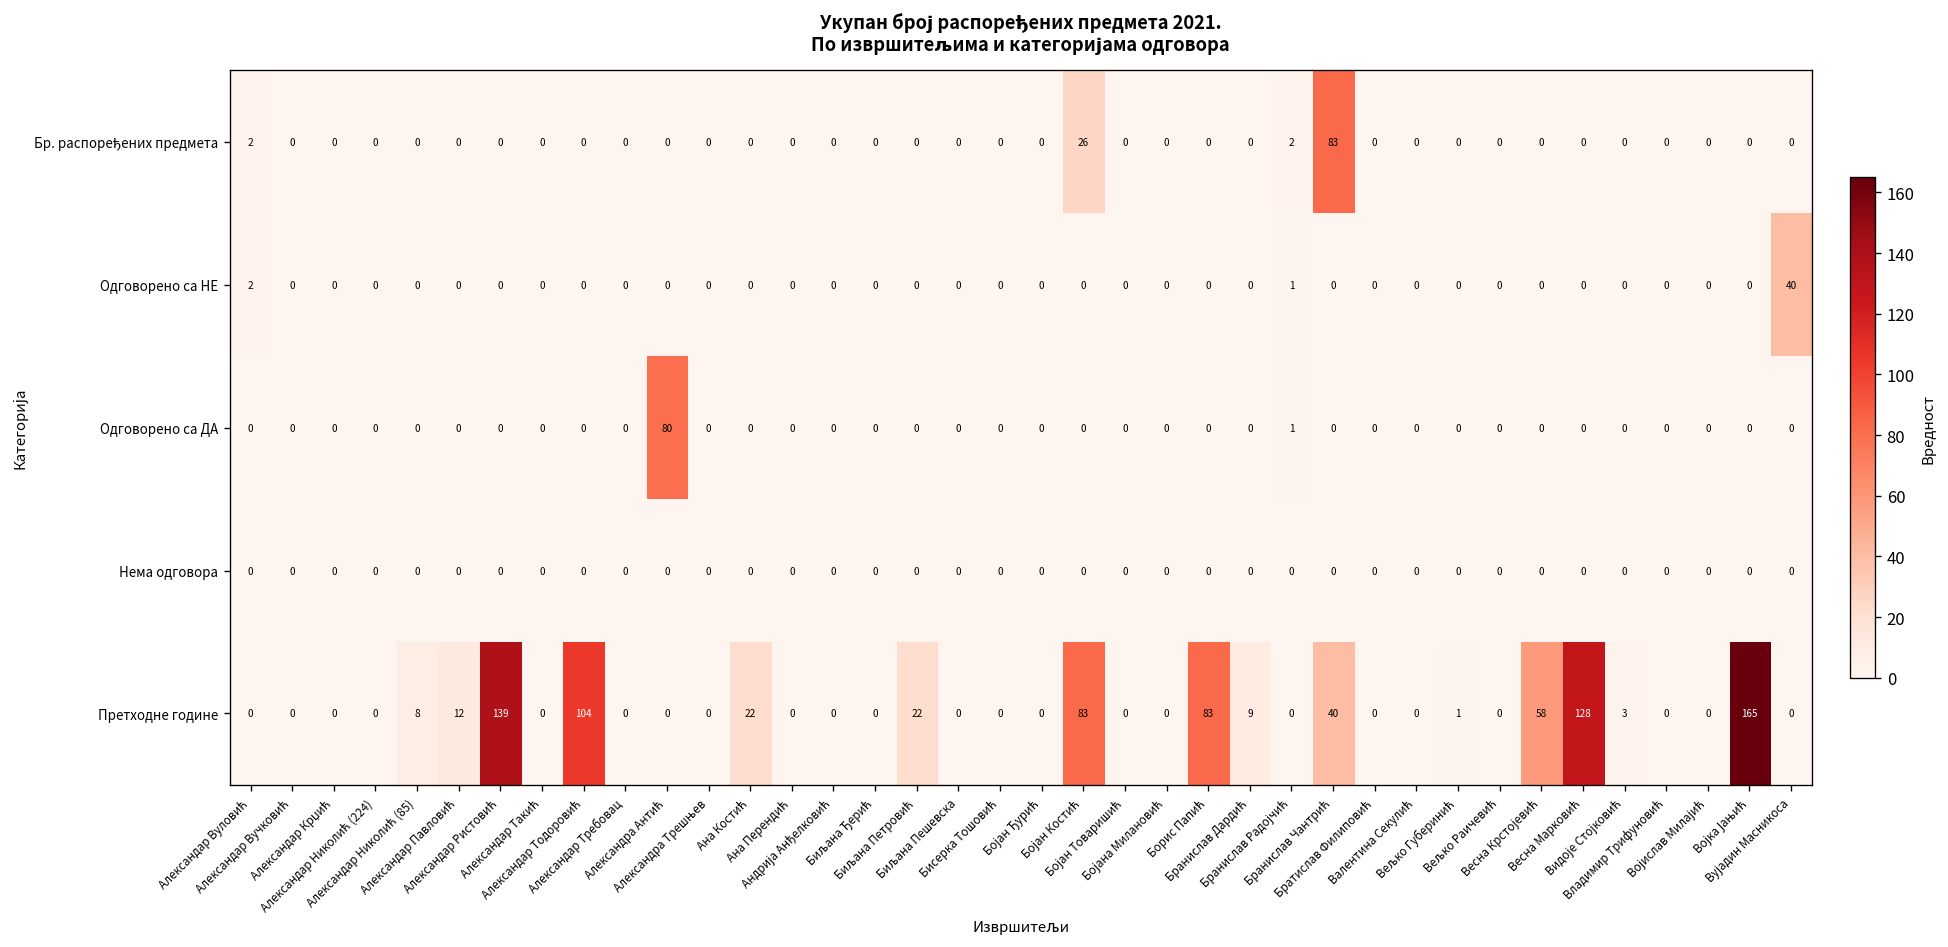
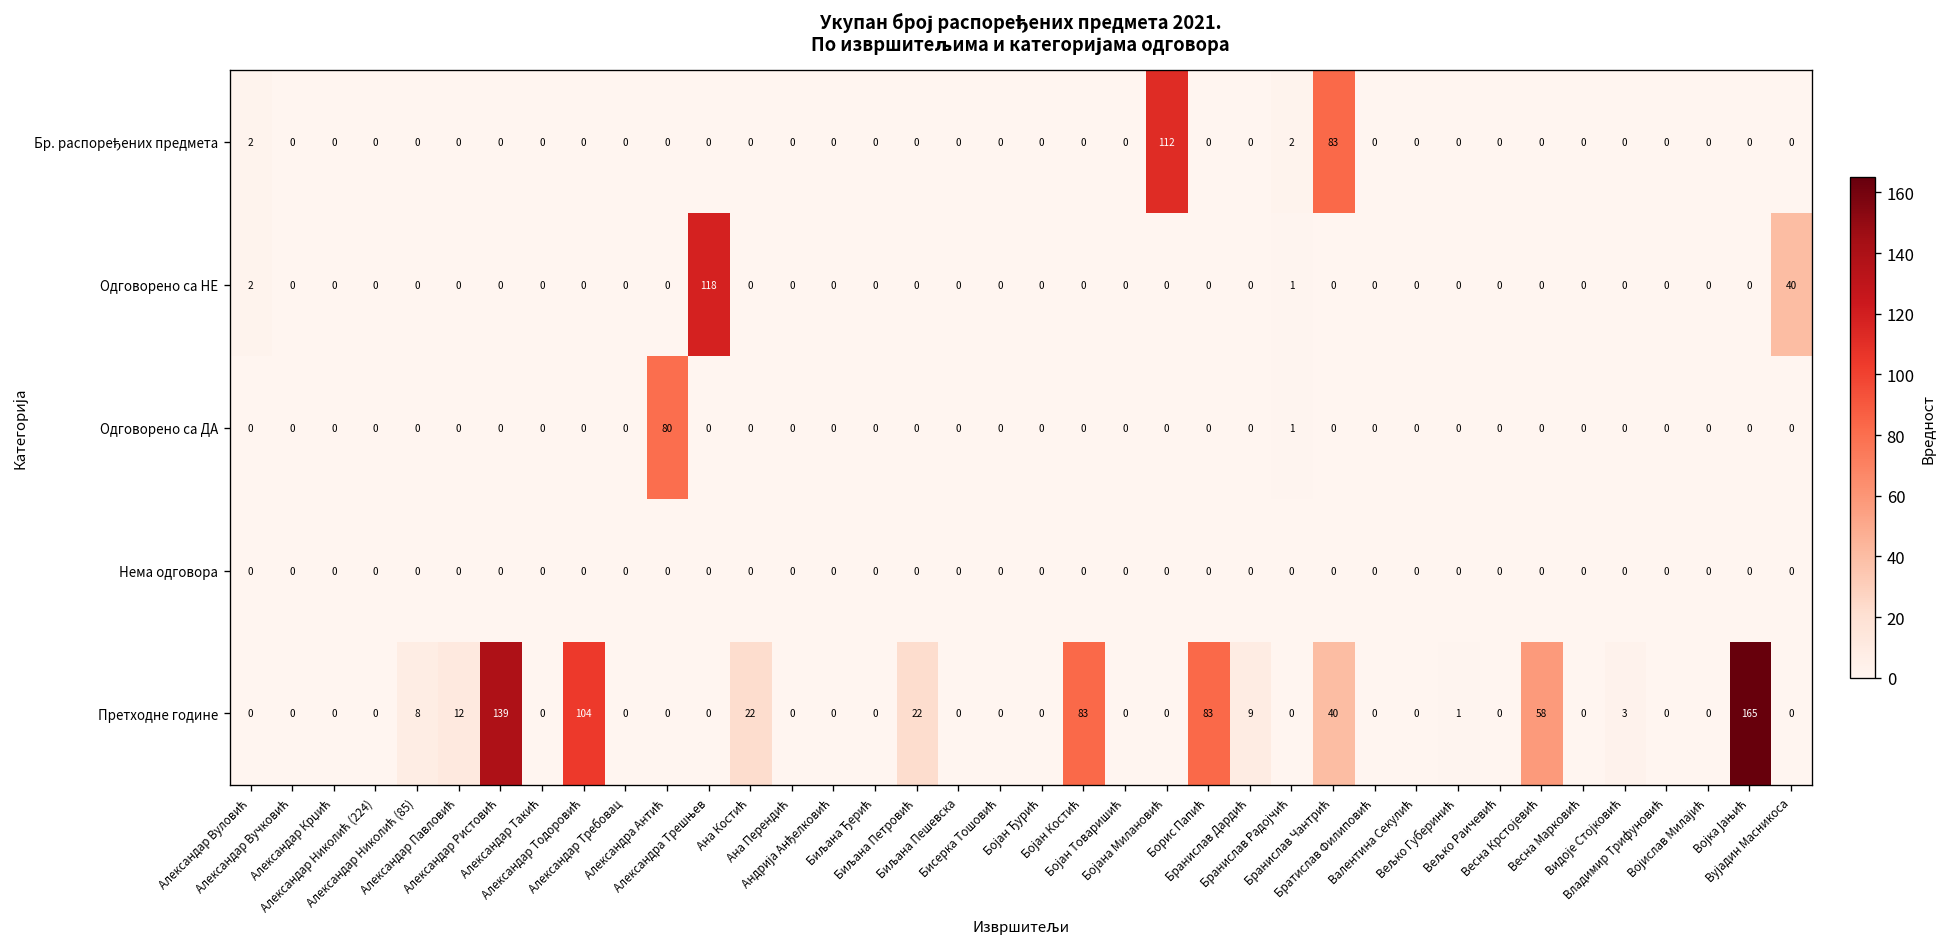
Бр. распоређених предмета, Бојан Костић: 26 -> 0
Бр. распоређених предмета, Бојана Милановић: 0 -> 112
Одговорено са НЕ, Александра Трешњев: 0 -> 118
Претходне године, Весна Марковић: 128 -> 0
